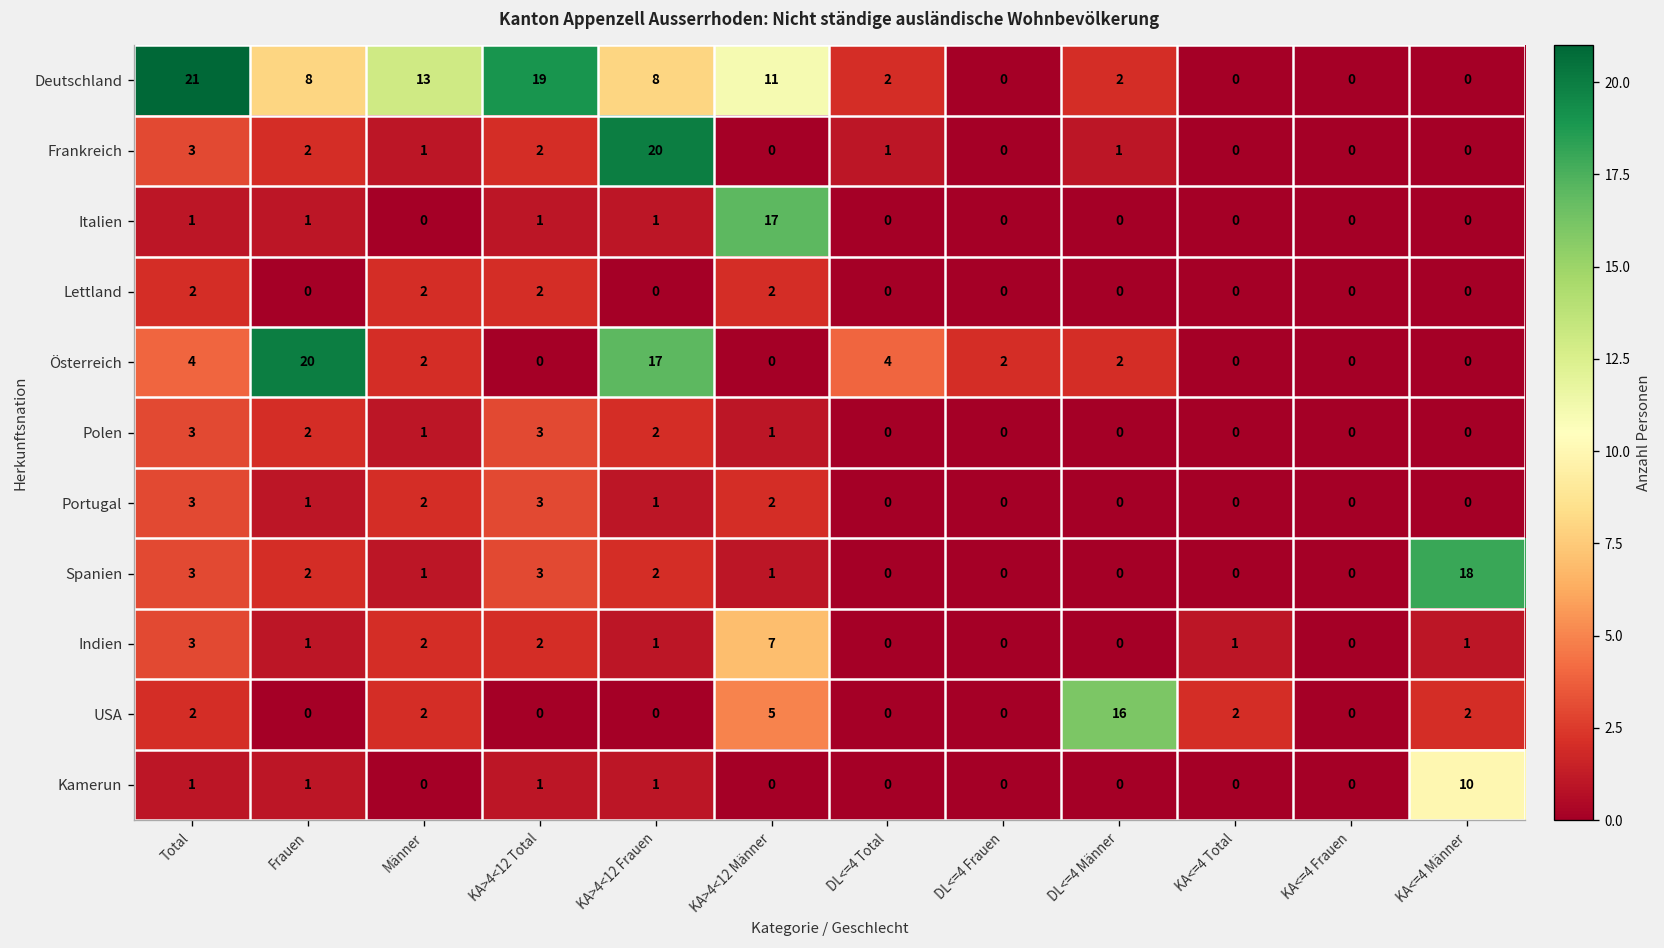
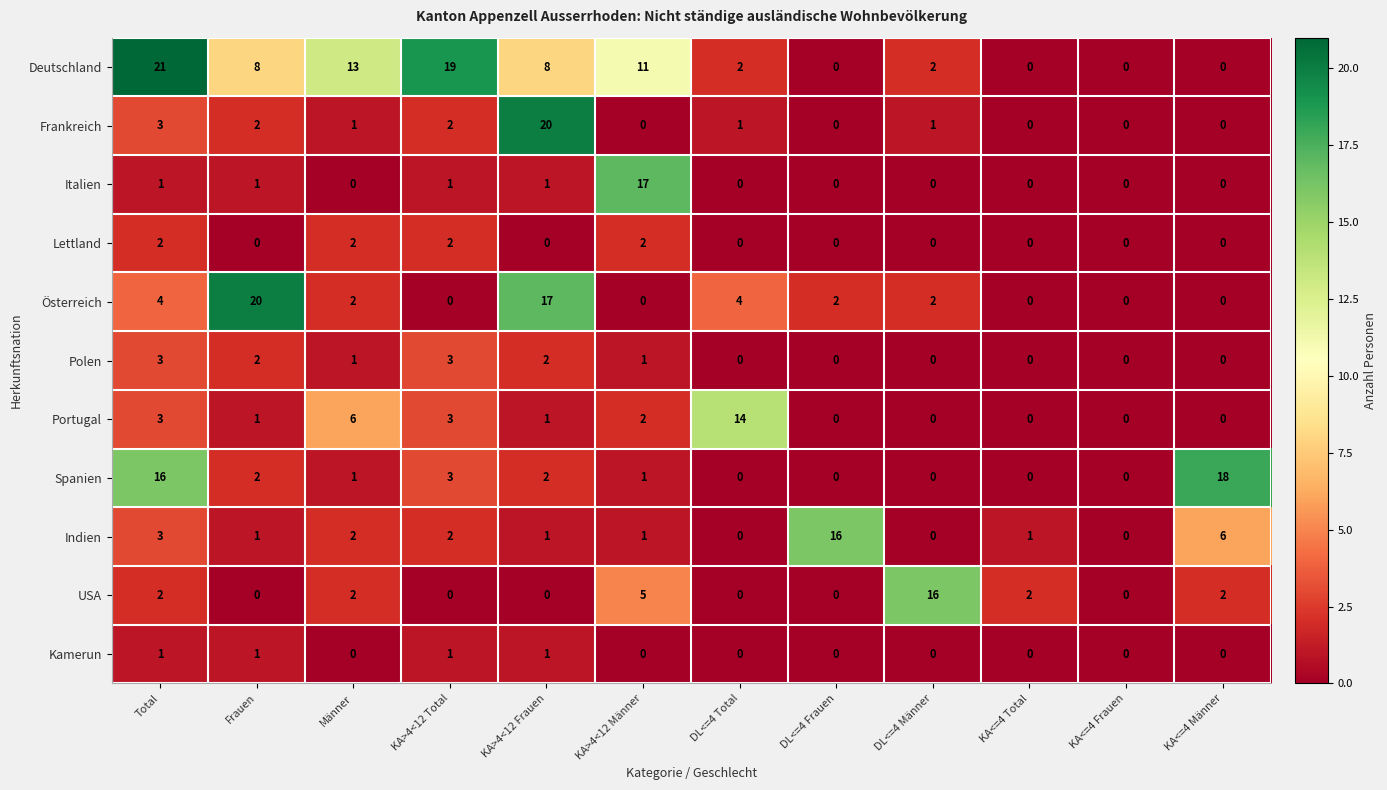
Portugal, Männer: 2 -> 6
Portugal, DL<=4 Total: 0 -> 14
Spanien, Total: 3 -> 16
Indien, KA>4<12 Männer: 7 -> 1
Indien, DL<=4 Frauen: 0 -> 16
Indien, KA<=4 Männer: 1 -> 6
Kamerun, KA<=4 Männer: 10 -> 0
